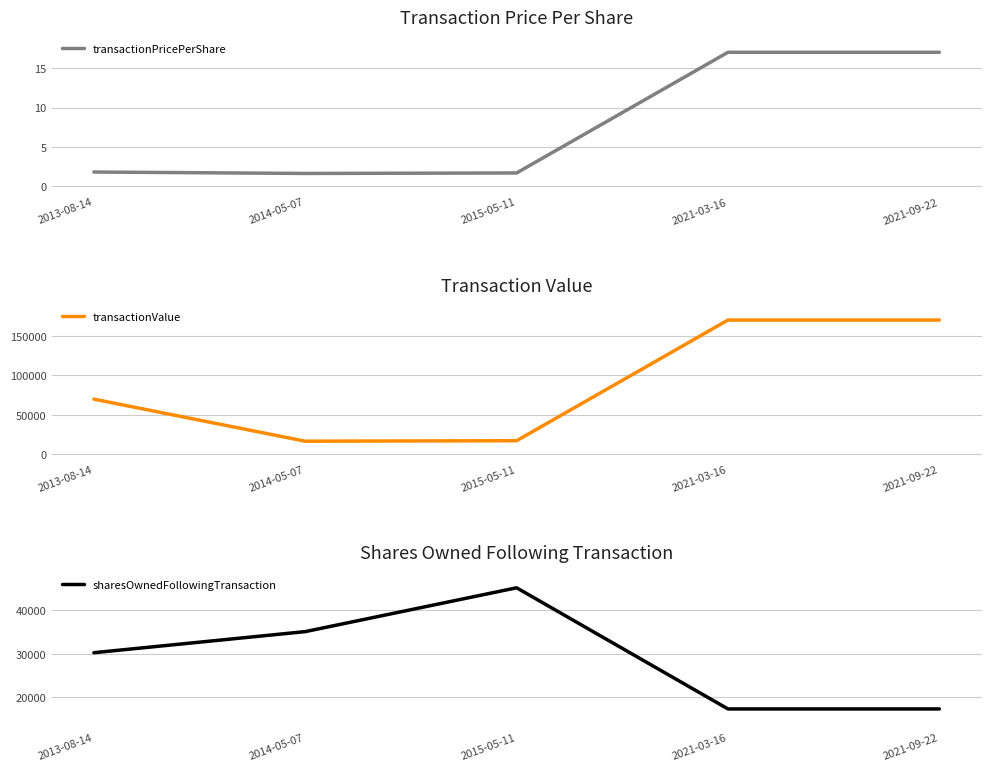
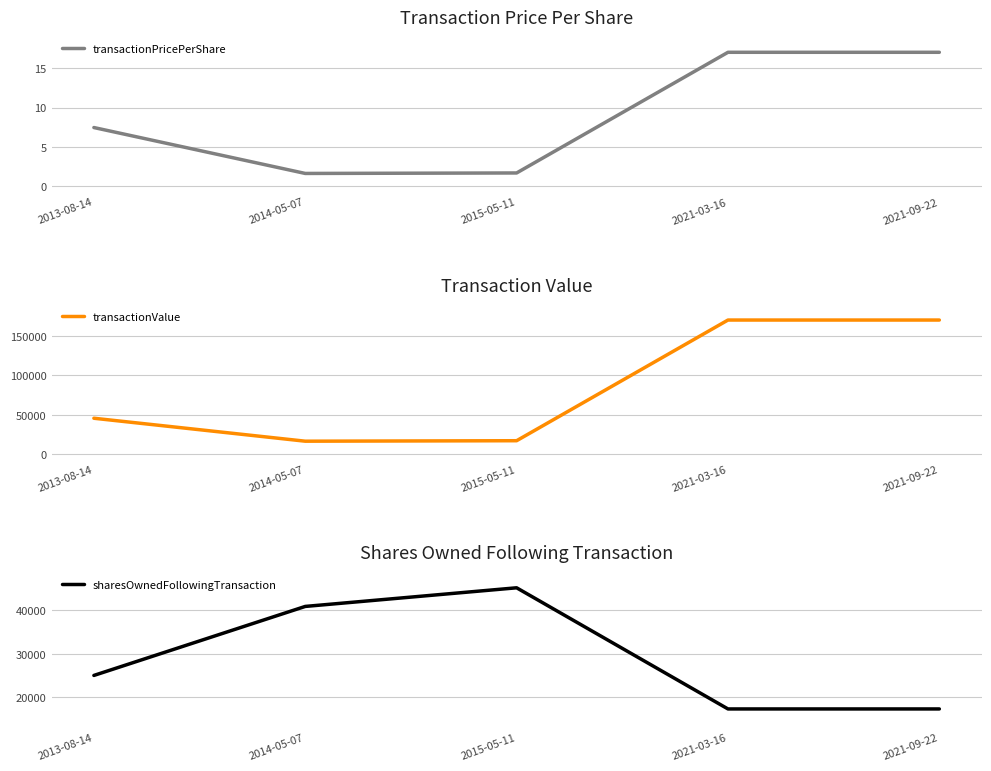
Transaction Price Per Share, 2013-08-14: 2 -> 7
Transaction Value, 2013-08-14: 70000 -> 50000
Shares Owned Following Transaction, 2013-08-14: 30000 -> 25000
Shares Owned Following Transaction, 2014-05-07: 35000 -> 41000
